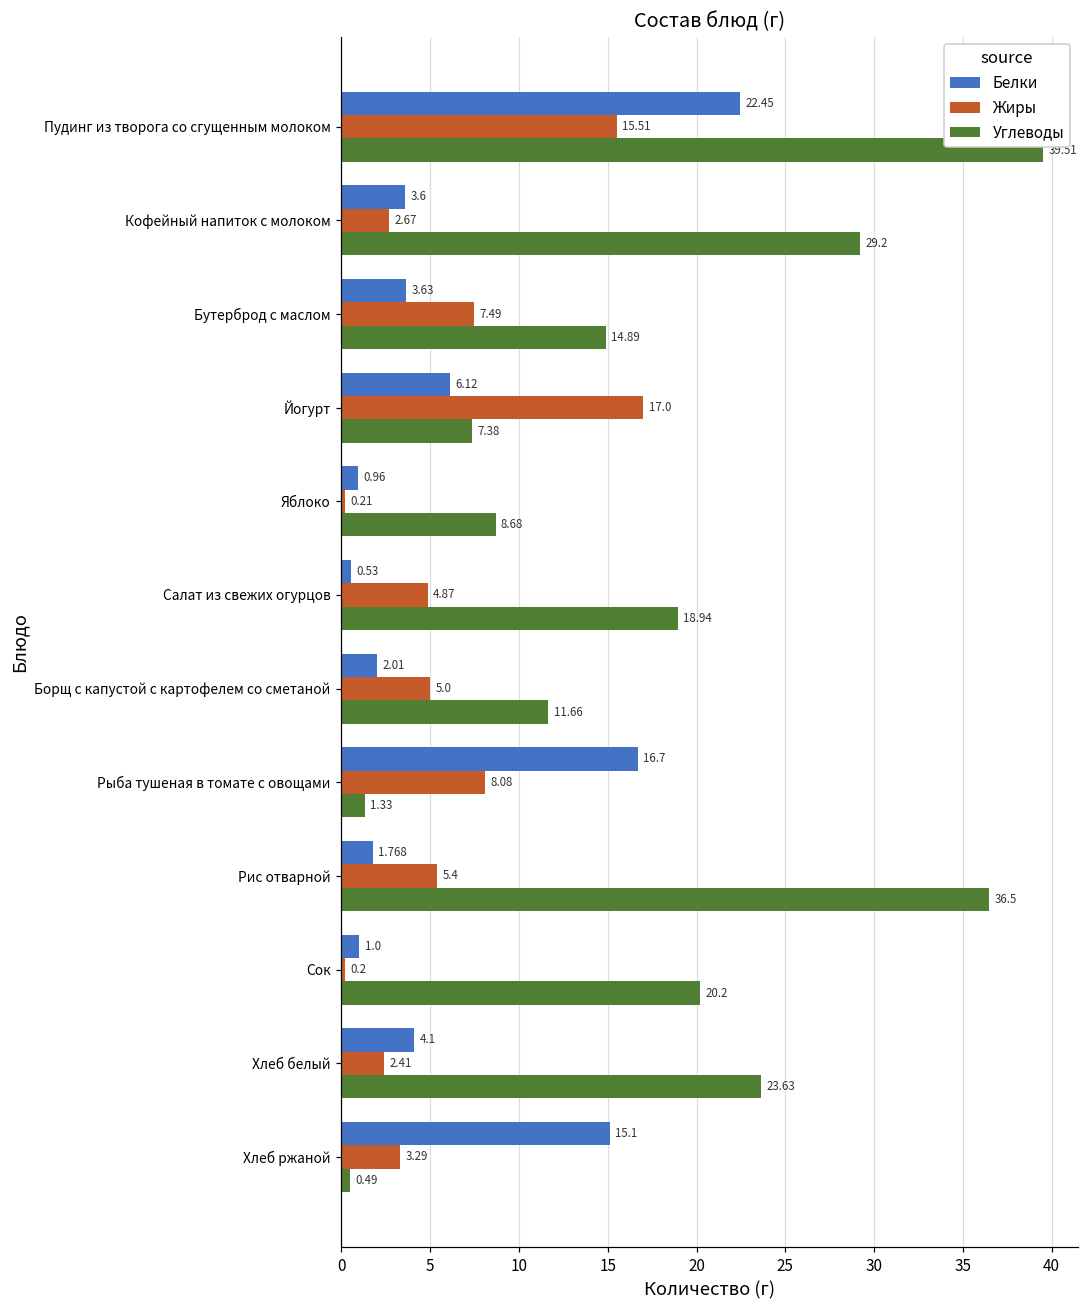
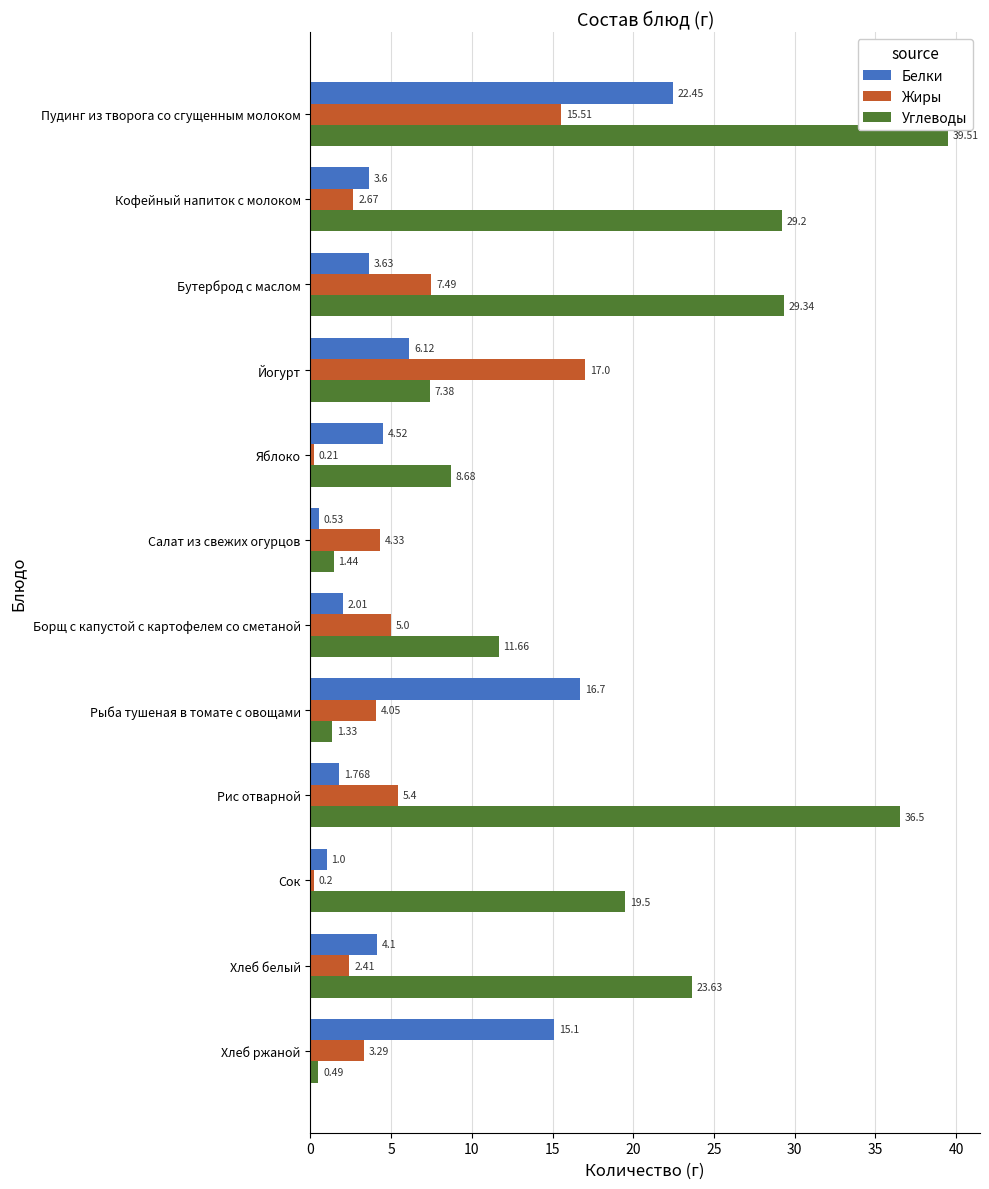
Углеводы, Бутерброд с маслом: 14.89 -> 29.34
Белки, Яблоко: 0.96 -> 4.52
Жиры, Салат из свежих огурцов: 4.87 -> 4.33
Углеводы, Салат из свежих огурцов: 18.94 -> 1.44
Жиры, Рыба тушеная в томате с овощами: 8.08 -> 4.05
Углеводы, Сок: 20.2 -> 19.5
